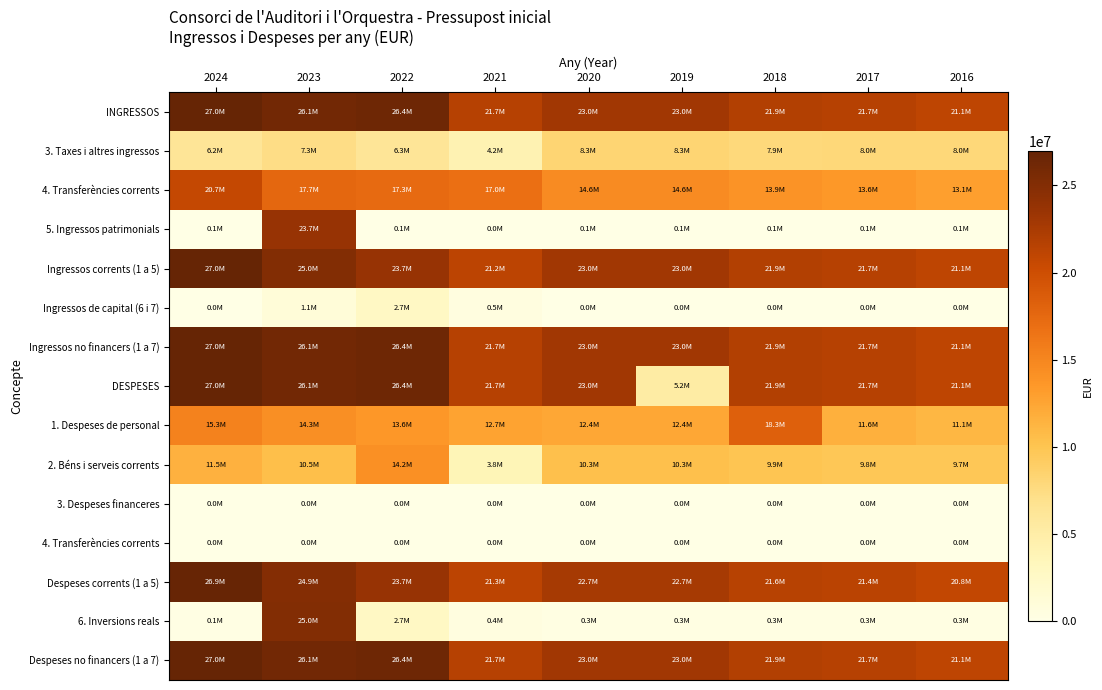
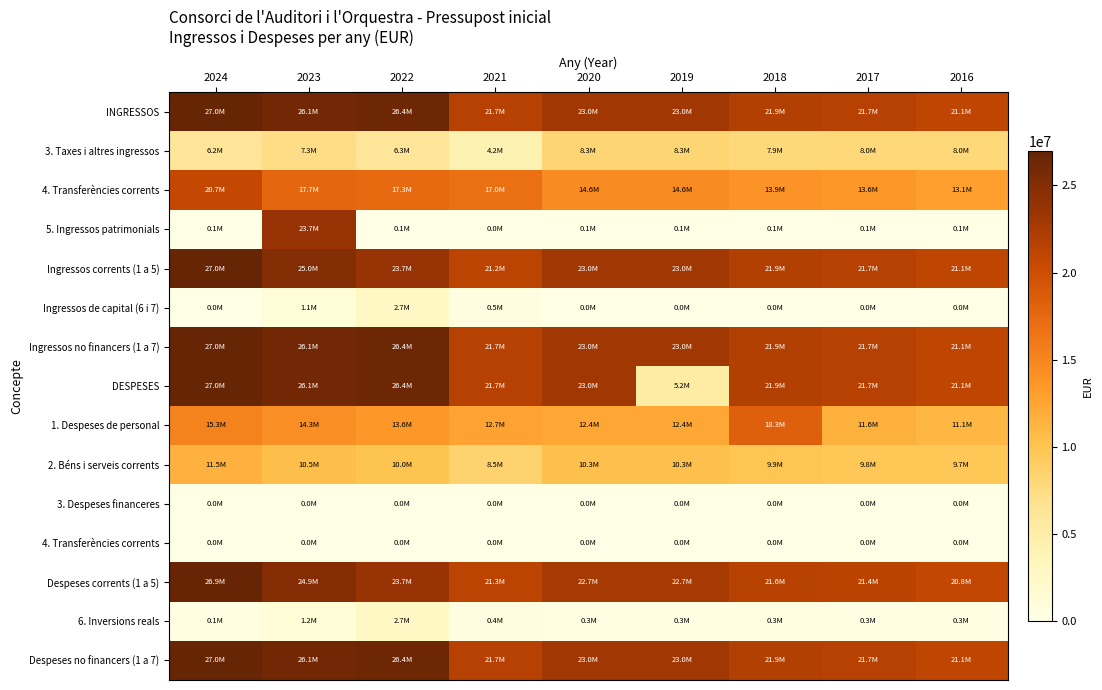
2. Béns i serveis corrents, 2022: 14.2M -> 10.0M
2. Béns i serveis corrents, 2021: 3.8M -> 8.5M
6. Inversions reals, 2023: 25.0M -> 1.2M
